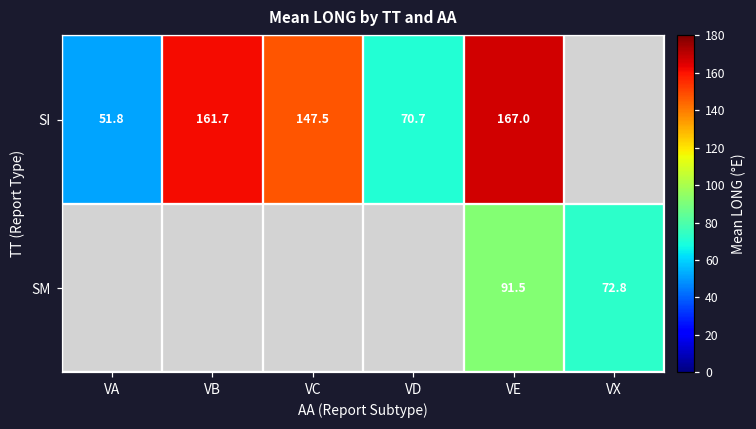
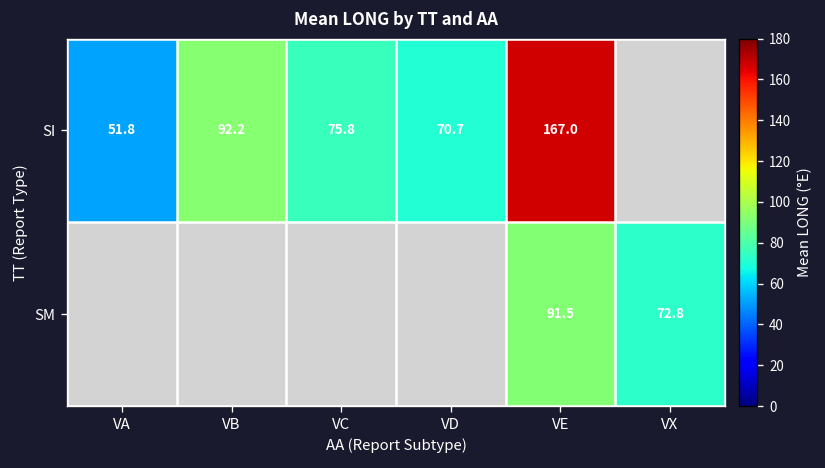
SI, VB: 161.7 -> 92.2
SI, VC: 147.5 -> 75.8
